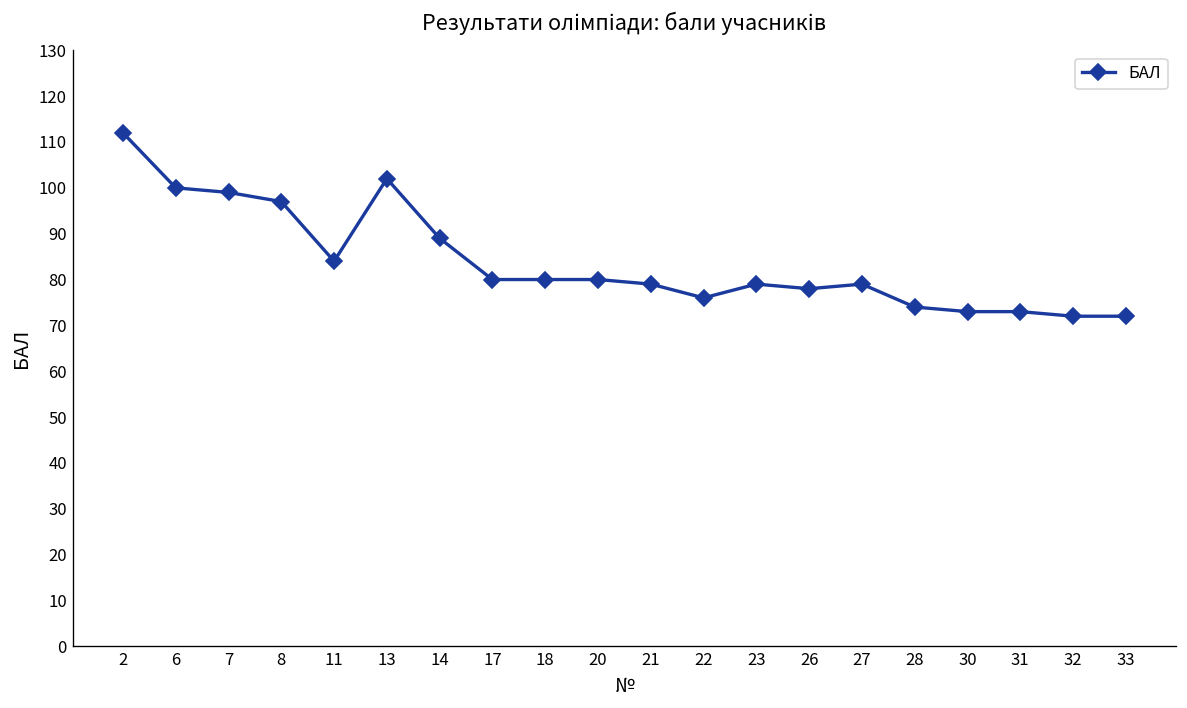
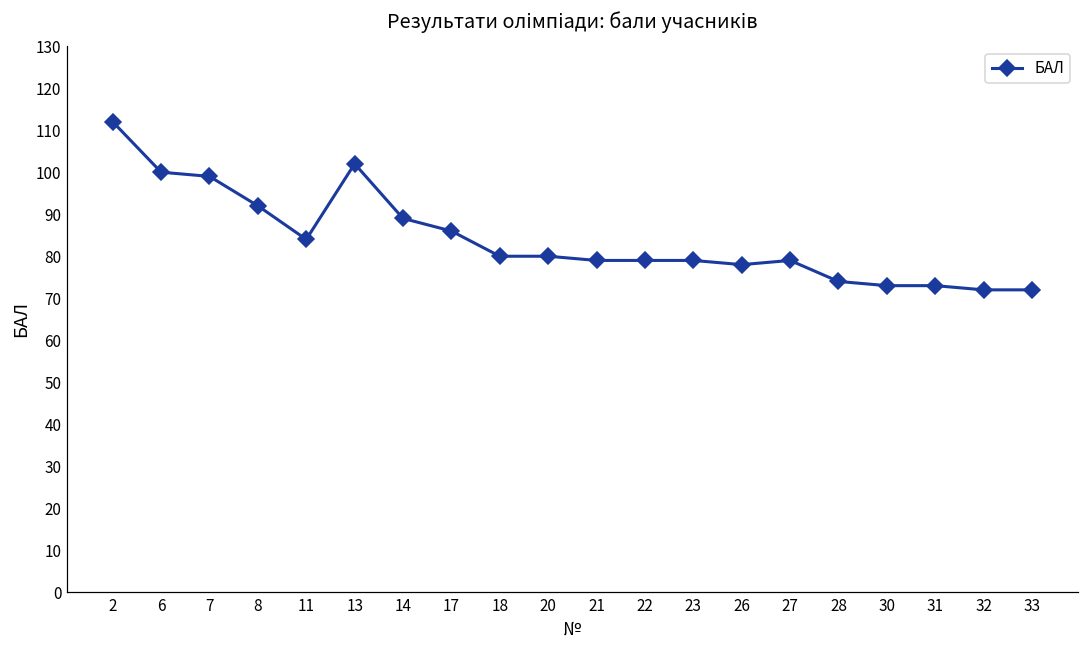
8: 97 -> 92
17: 80 -> 86
22: 76 -> 79
